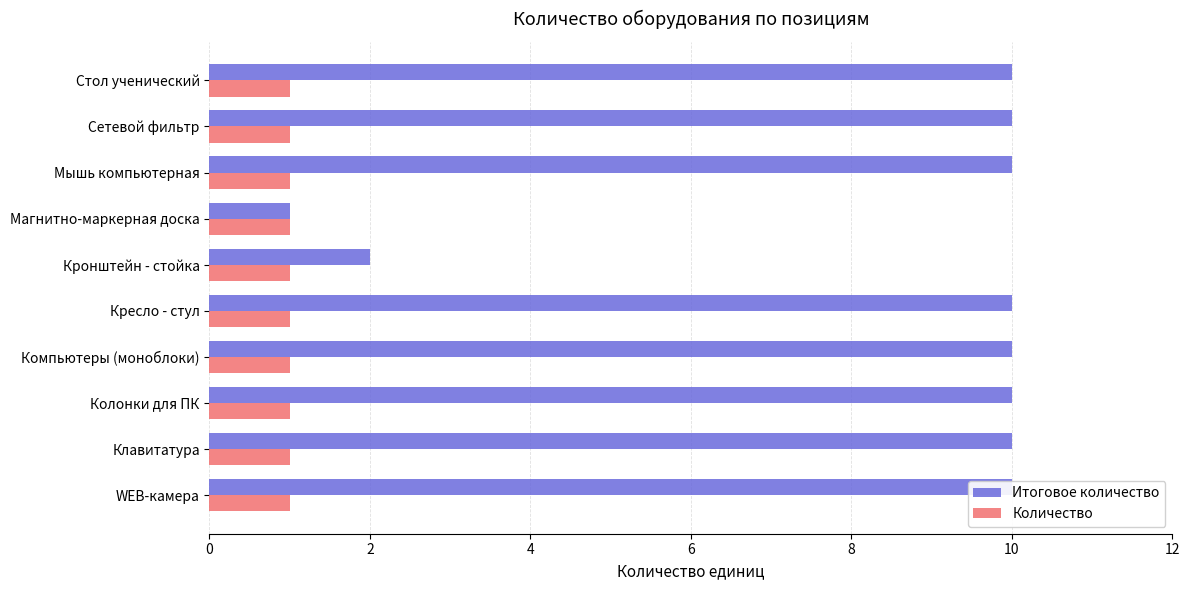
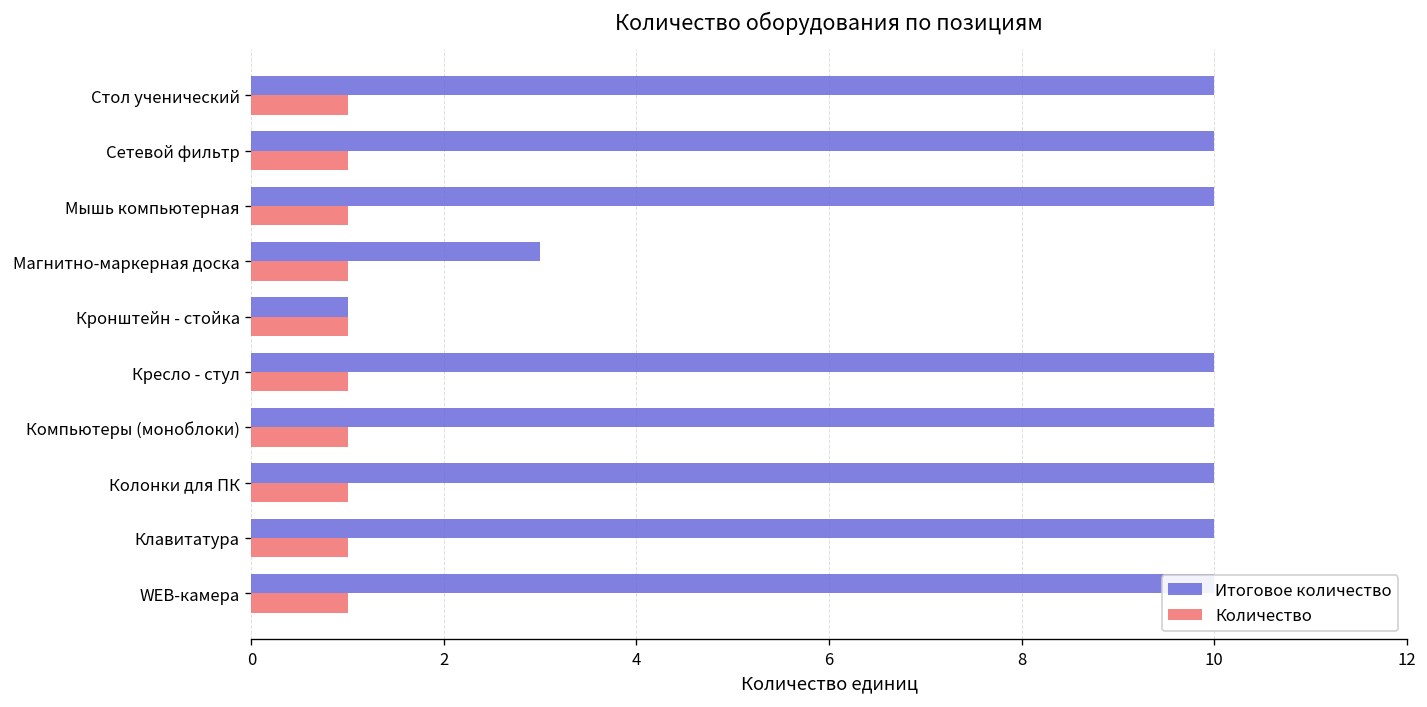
Итоговое количество, Магнитно-маркерная доска: 1 -> 3
Итоговое количество, Кронштейн - стойка: 2 -> 1
